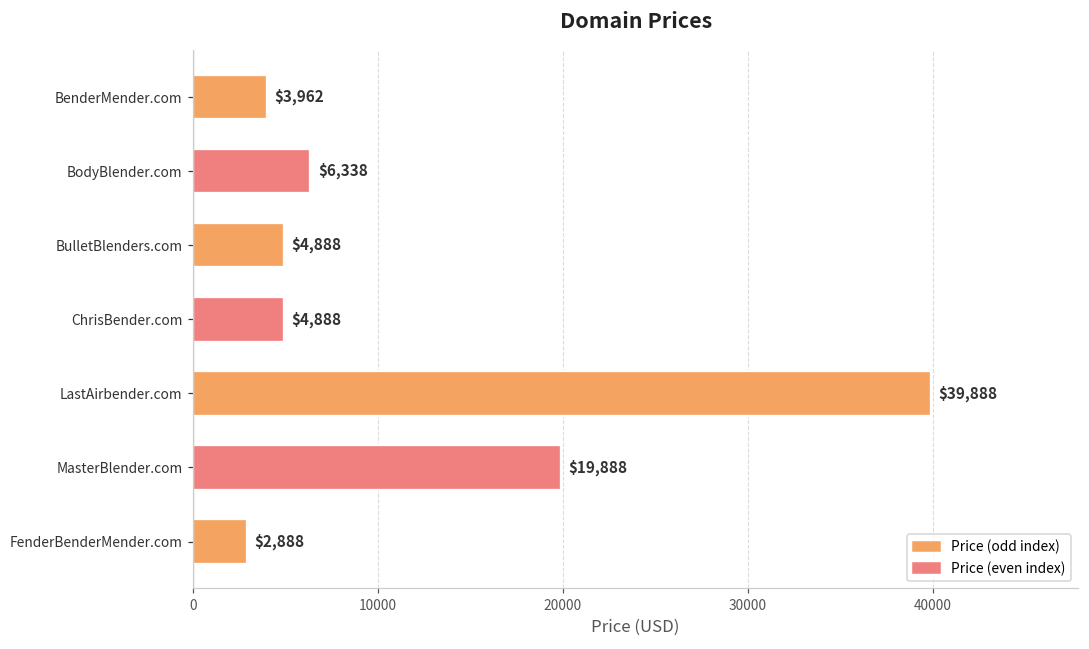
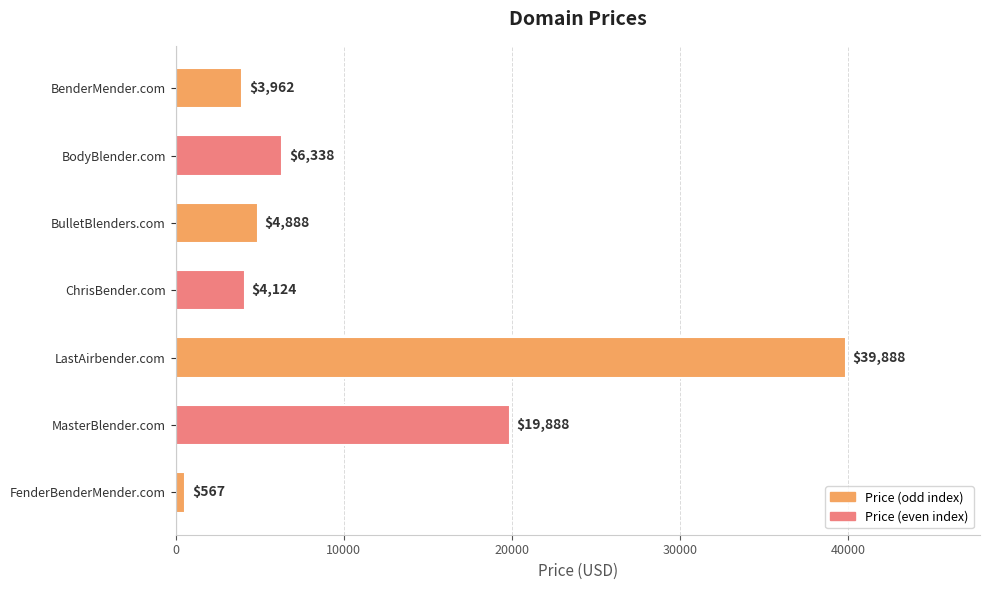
ChrisBender.com: $4,888 -> $4,124
FenderBenderMender.com: $2,888 -> $567
